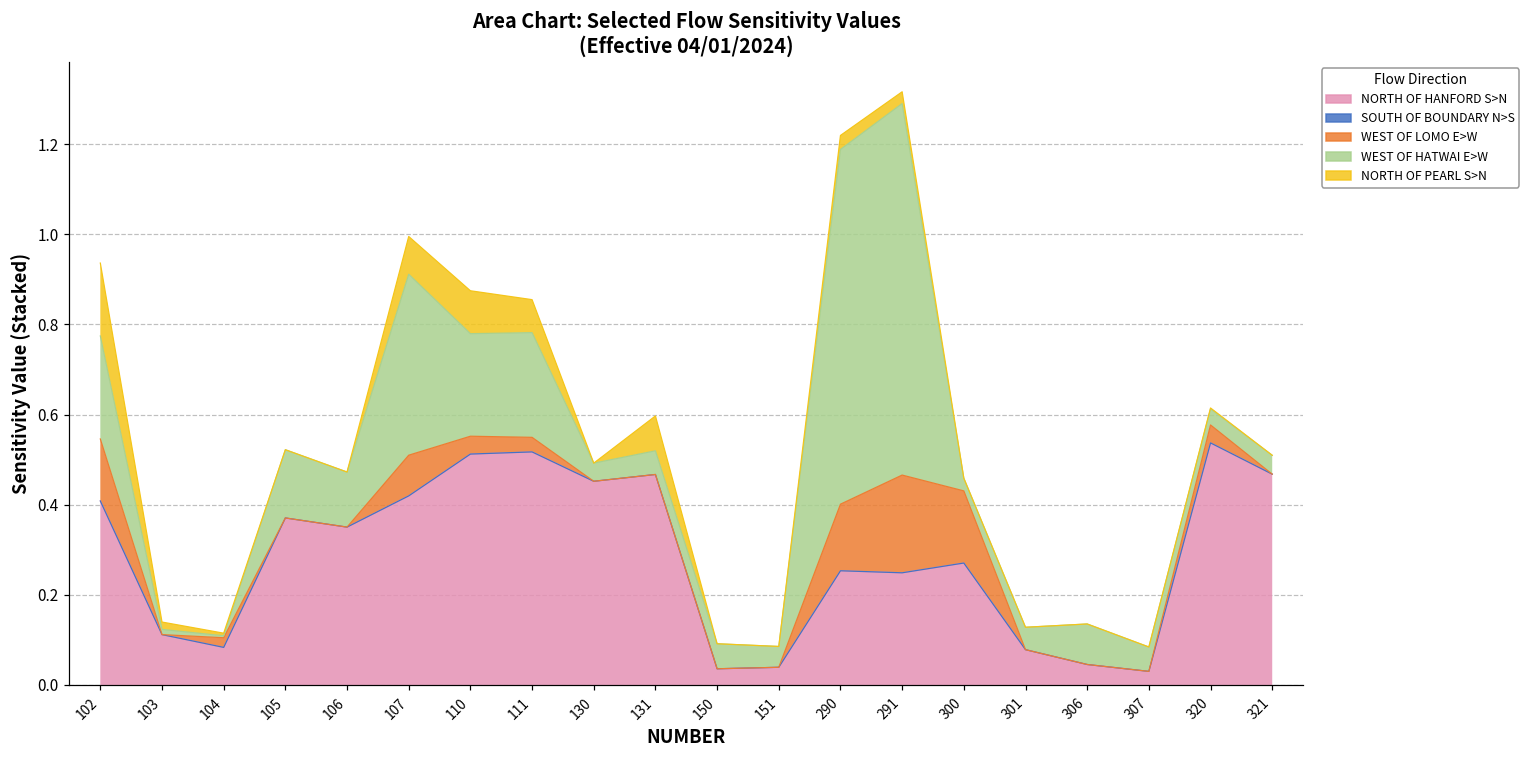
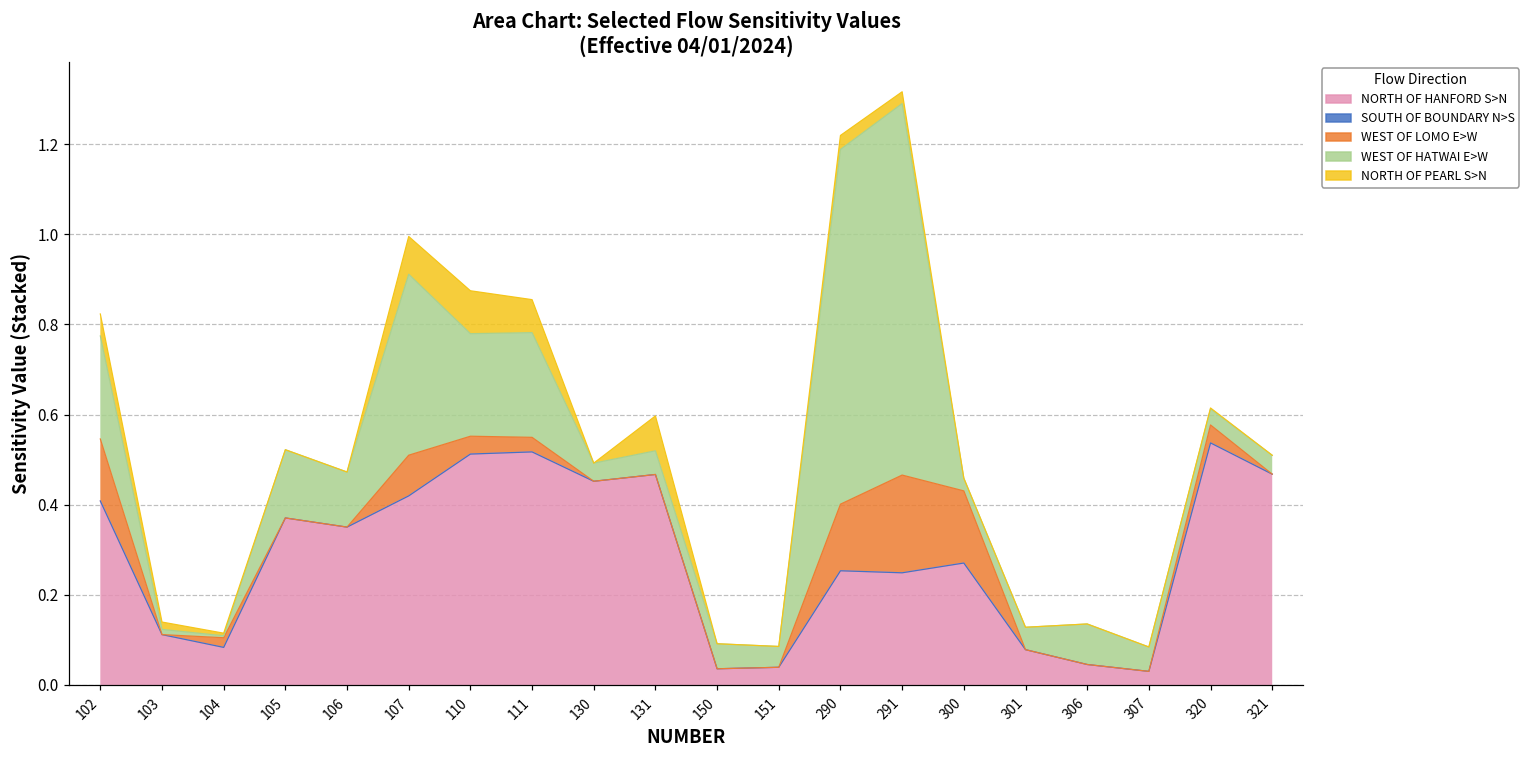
NORTH OF PEARL S>N, 102: 0.16 -> 0.05
